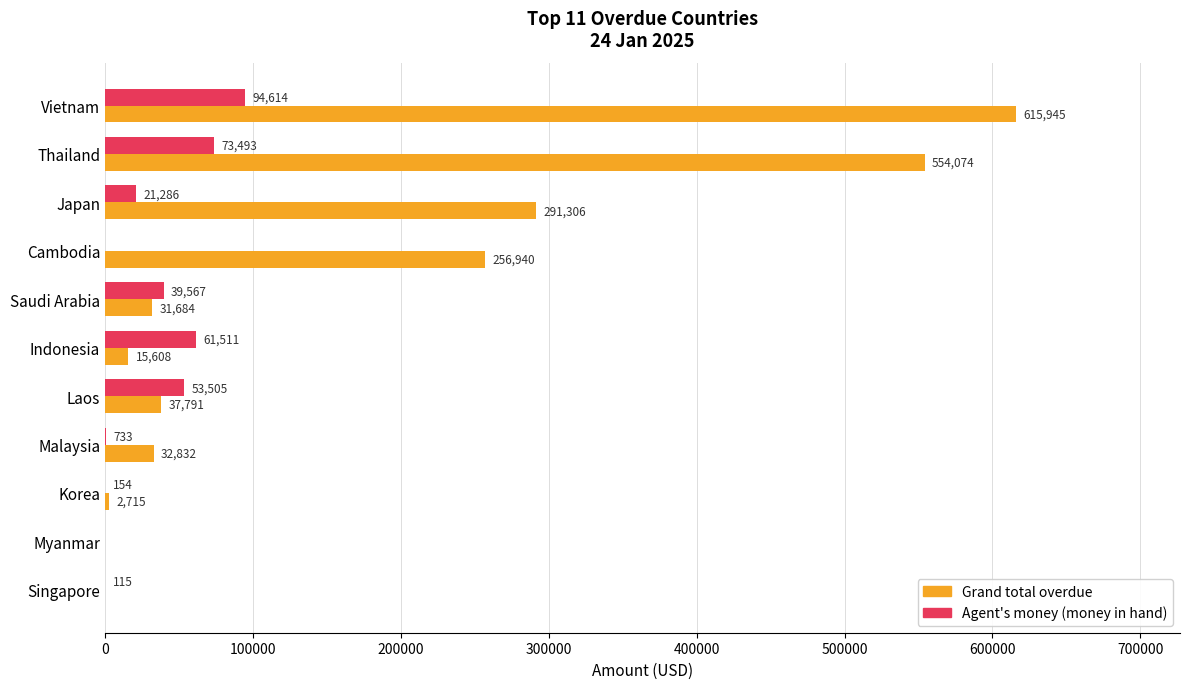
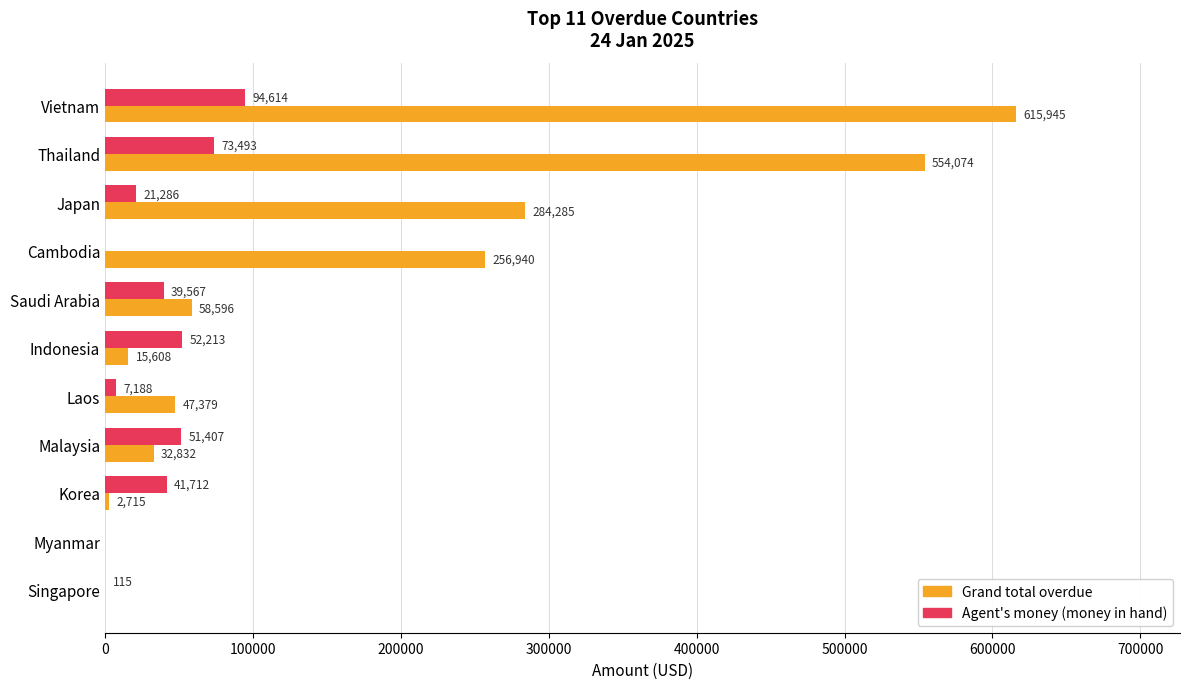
Grand total overdue, Japan: 291,306 -> 284,285
Grand total overdue, Saudi Arabia: 31,684 -> 58,596
Agent's money (money in hand), Indonesia: 61,511 -> 52,213
Agent's money (money in hand), Laos: 53,505 -> 7,188
Grand total overdue, Laos: 37,791 -> 47,379
Agent's money (money in hand), Malaysia: 733 -> 51,407
Agent's money (money in hand), Korea: 154 -> 41,712
